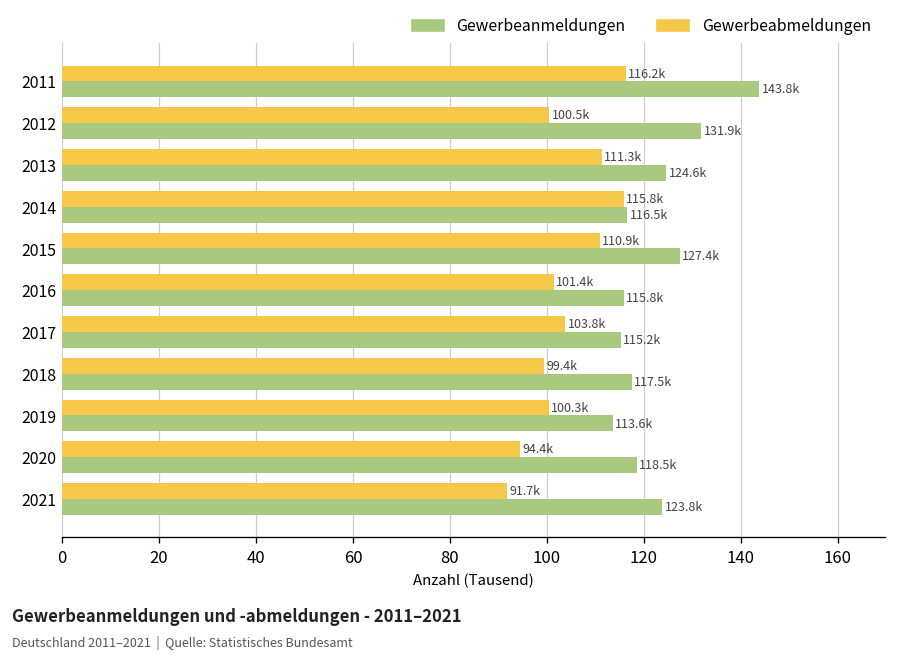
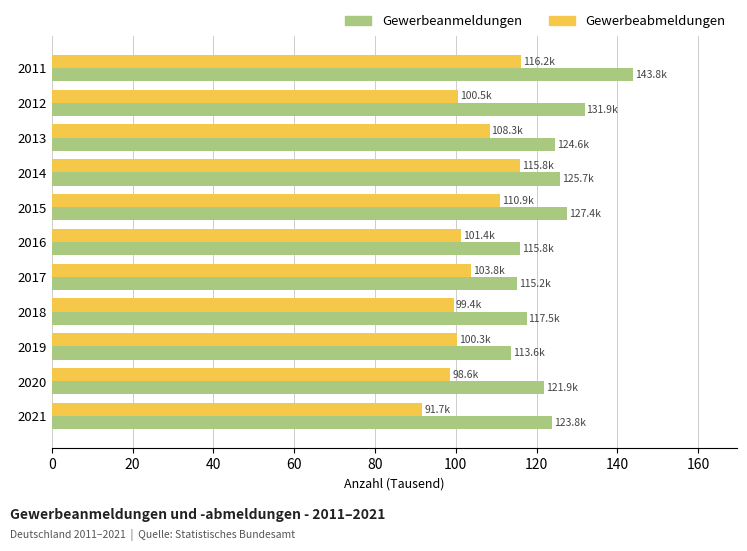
Gewerbeabmeldungen, 2013: 111.3k -> 108.3k
Gewerbeanmeldungen, 2014: 116.5k -> 125.7k
Gewerbeabmeldungen, 2020: 94.4k -> 98.6k
Gewerbeanmeldungen, 2020: 118.5k -> 121.9k
